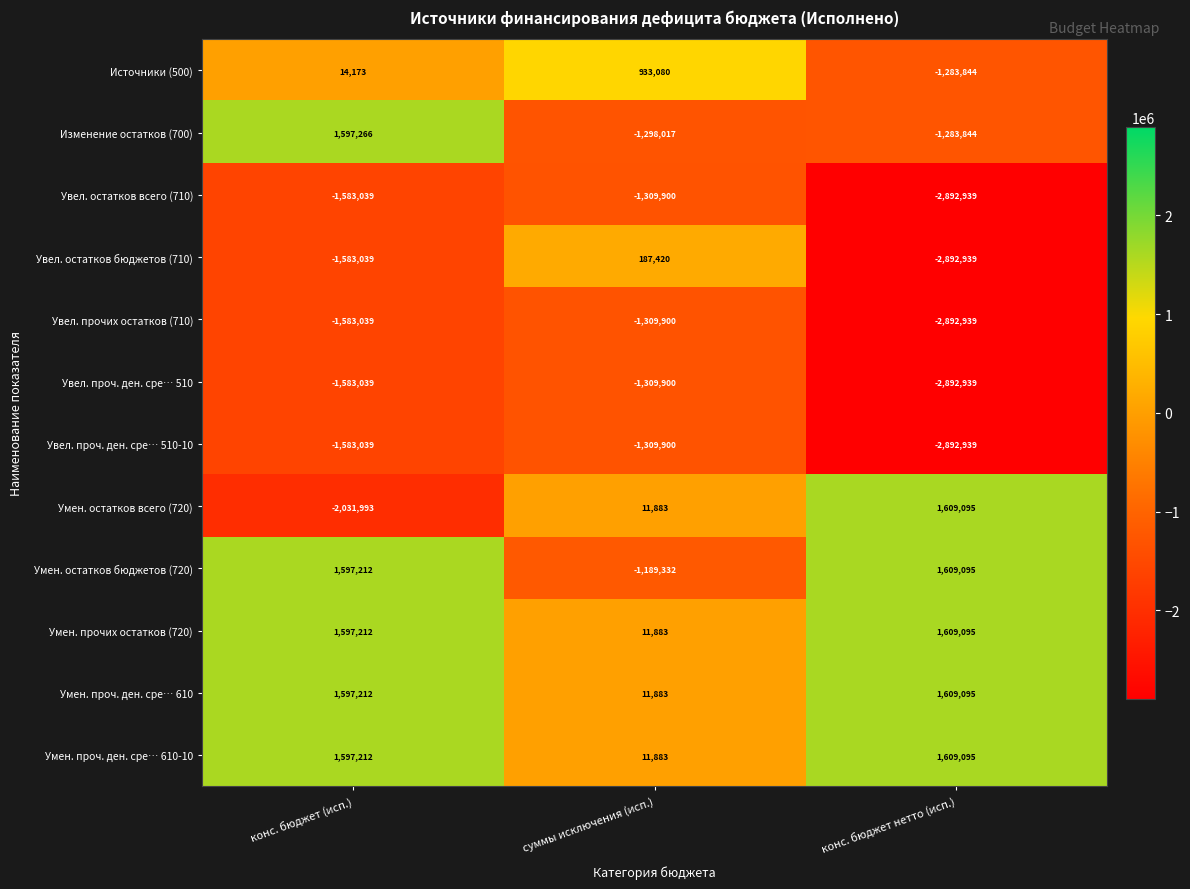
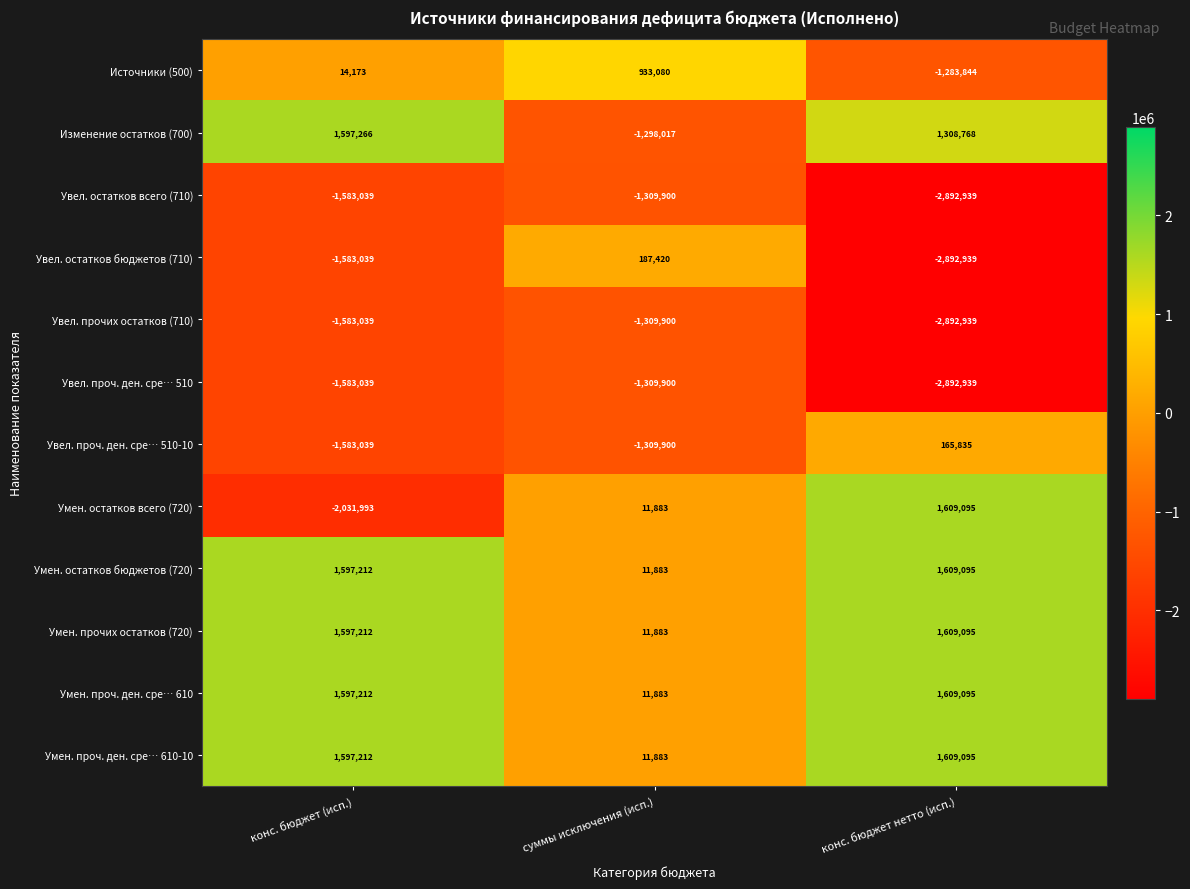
Изменение остатков (700), конс. бюджет нетто (исп.): -1,283,844 -> 1,308,768
Увел. проч. ден. сре… 510-10, конс. бюджет нетто (исп.): -2,892,939 -> 165,835
Умен. остатков бюджетов (720), суммы исключения (исп.): -1,189,332 -> 11,883
